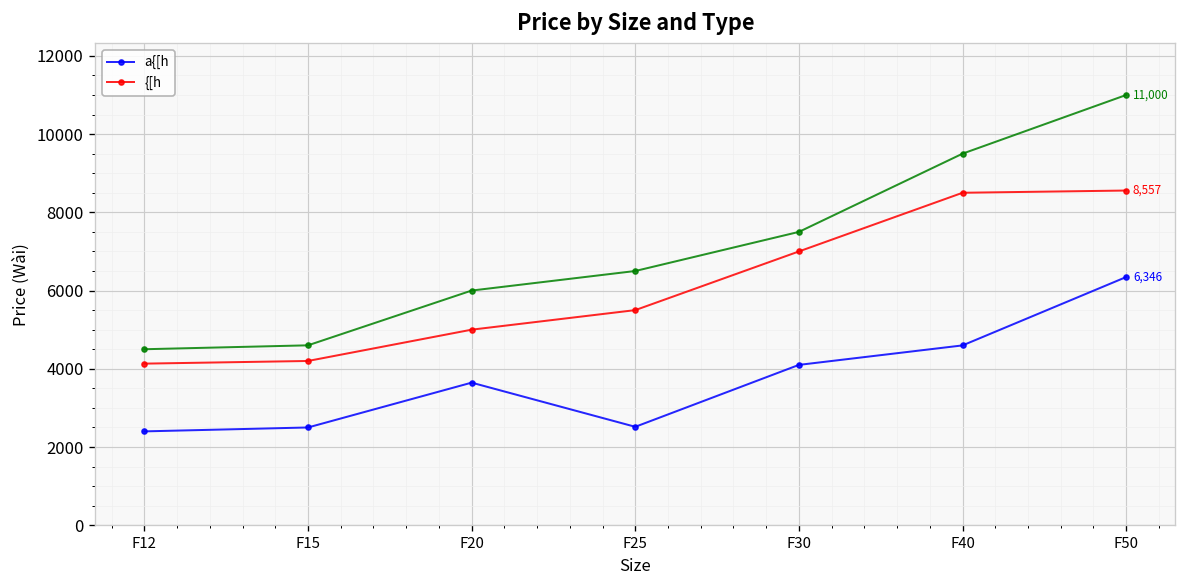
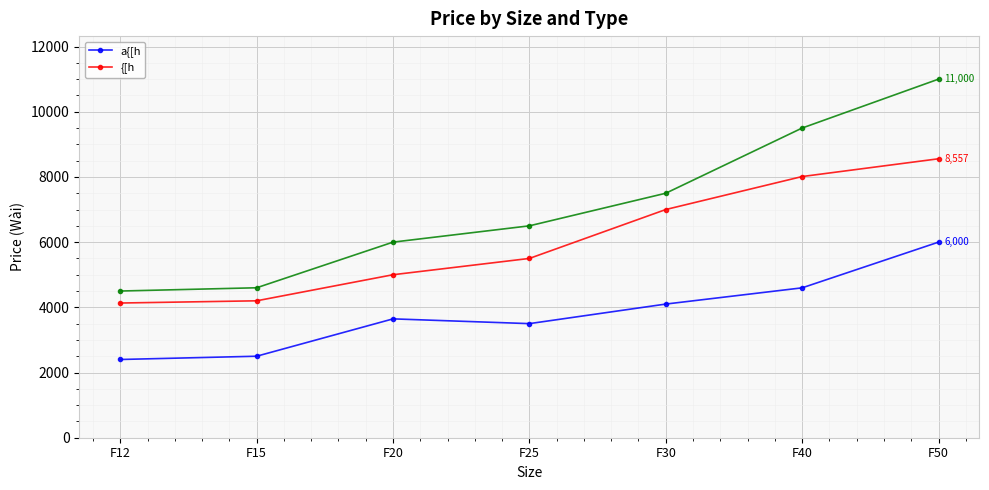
a{[h, F25: 2500 -> 3500
{[h, F40: 8500 -> 8000
a{[h, F50: 6,346 -> 6,000
